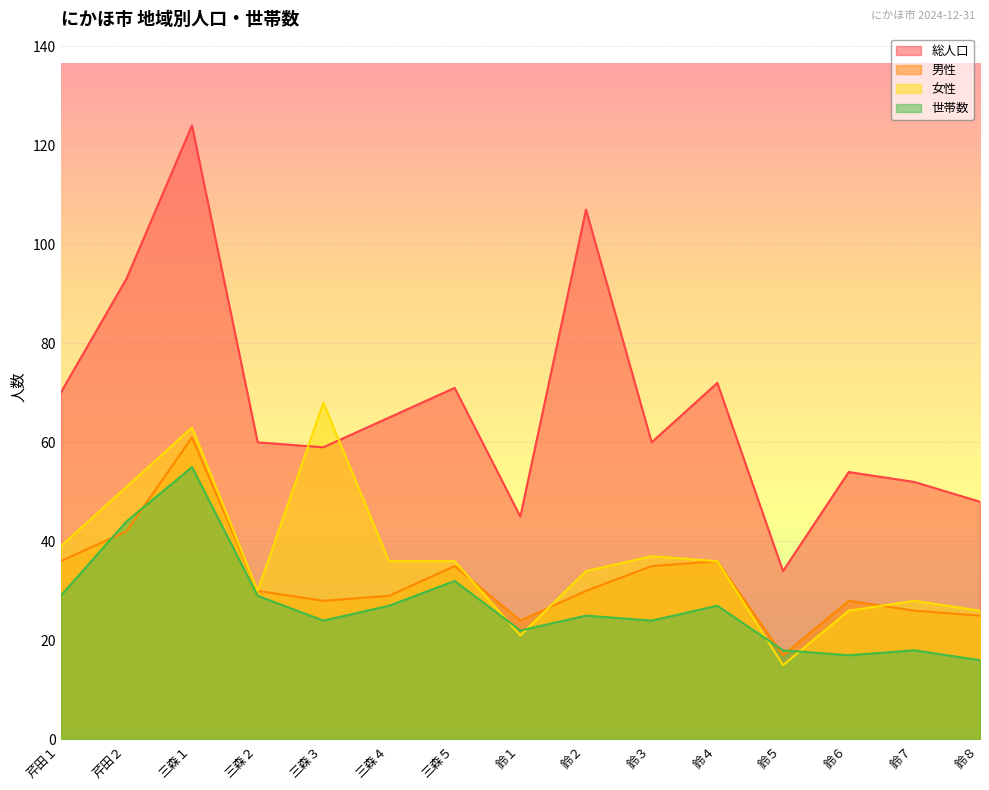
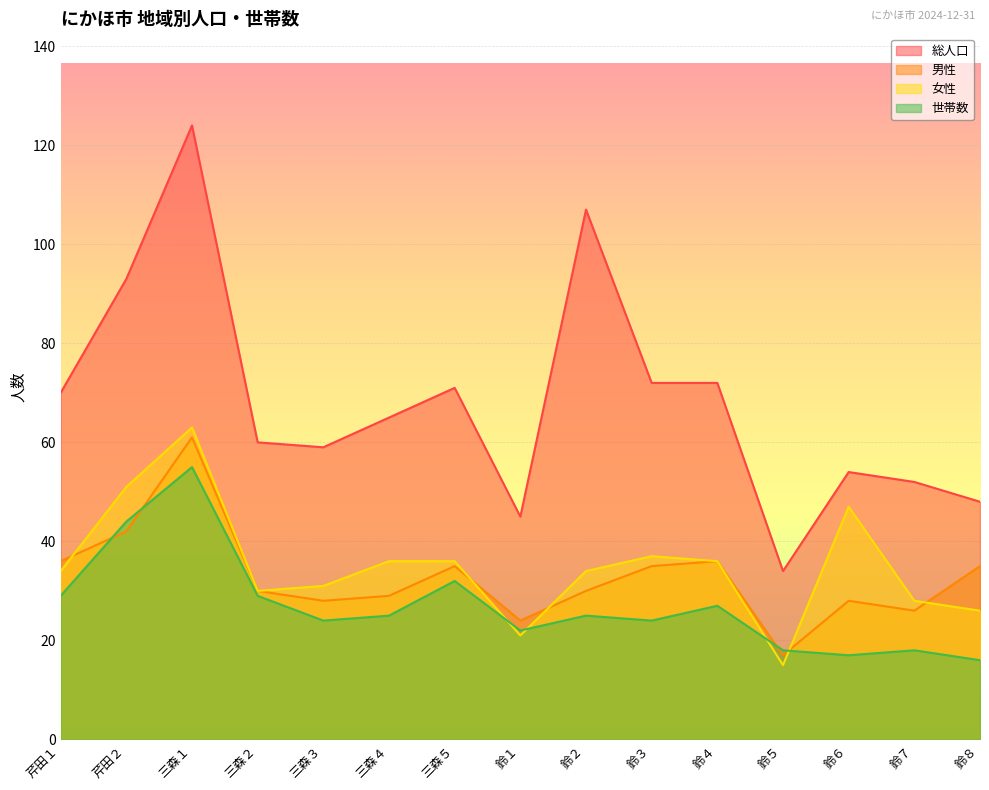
女性, 芹田１: 39 -> 34
女性, 三森３: 68 -> 31
世帯数, 三森４: 27 -> 25
総人口, 鈴３: 60 -> 72
女性, 鈴６: 26 -> 47
男性, 鈴８: 25 -> 35
